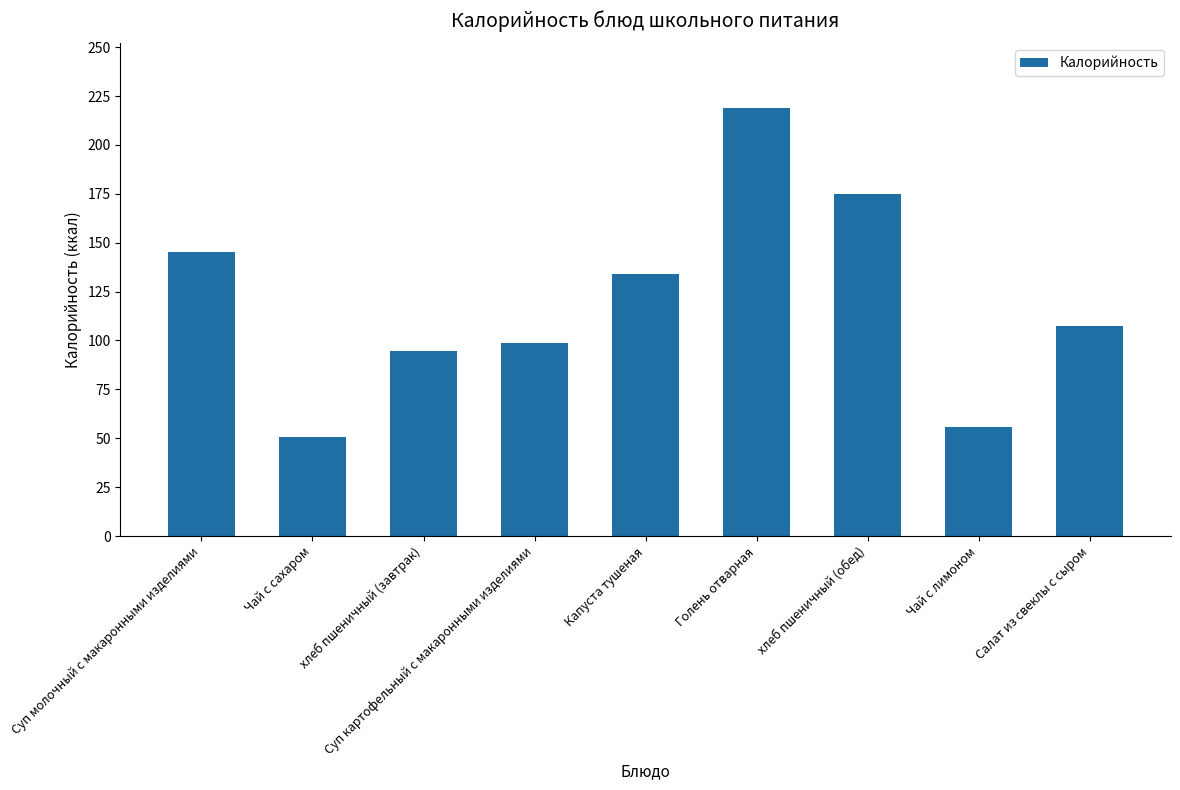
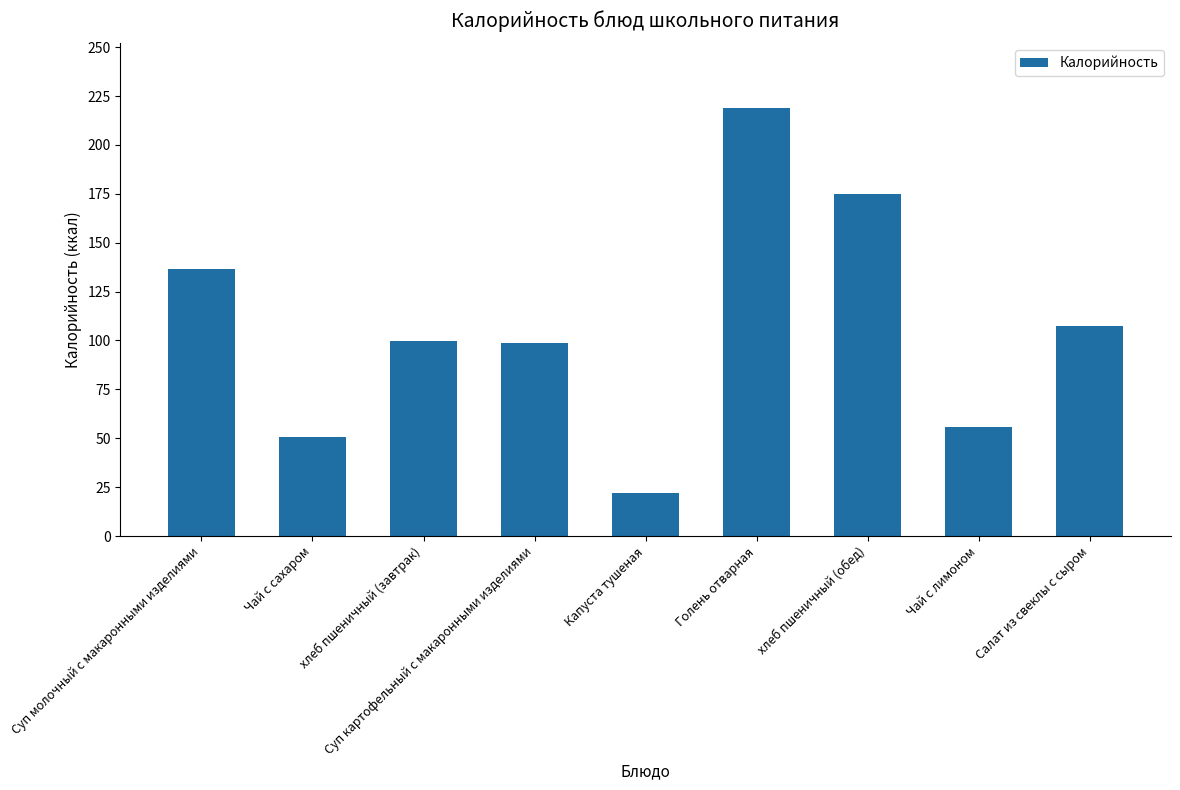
Суп молочный с макаронными изделиями: 145 -> 137
хлеб пшеничный (завтрак): 94 -> 100
Капуста тушеная: 134 -> 22
